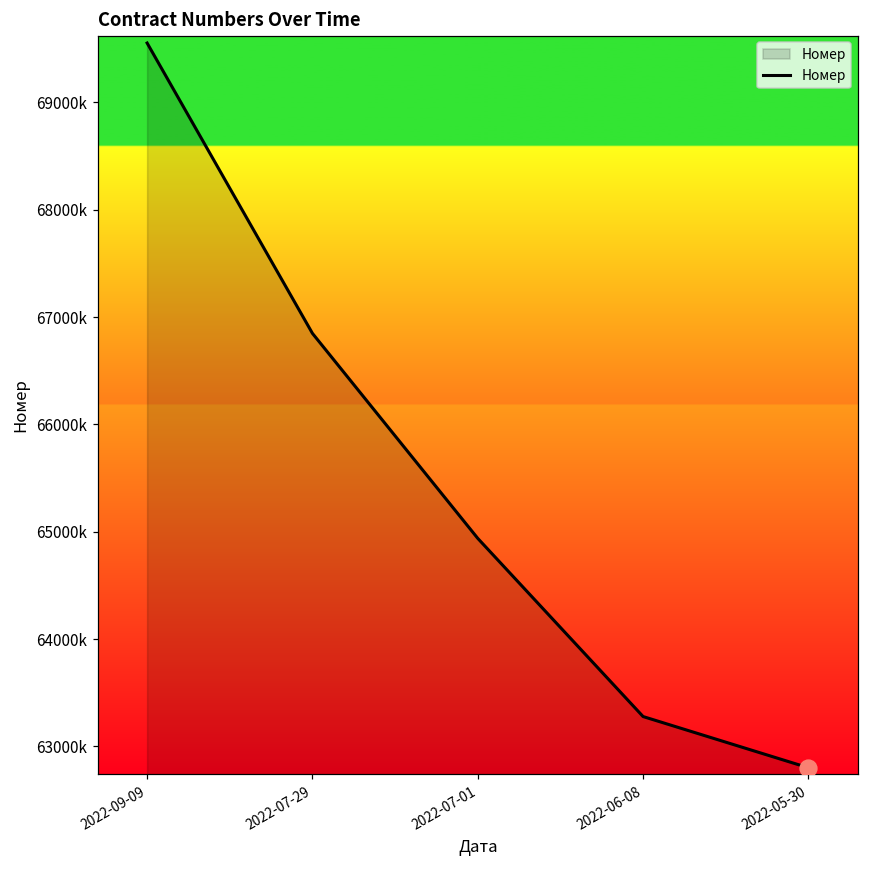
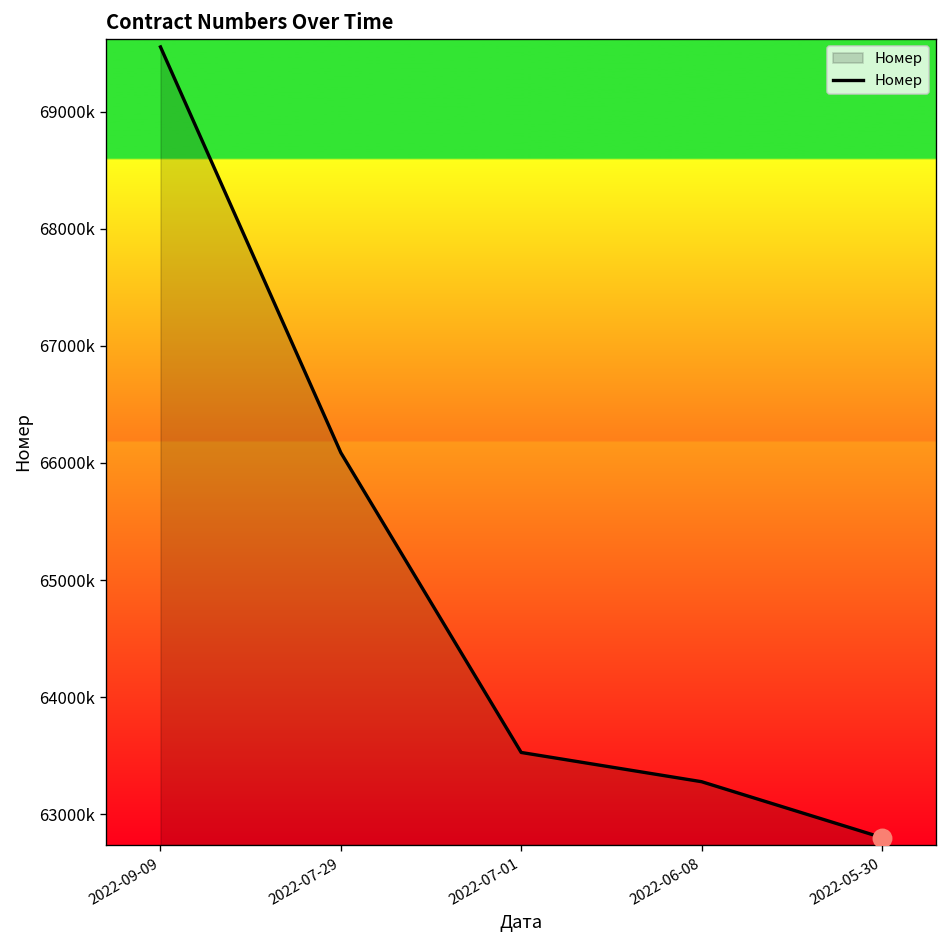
Номер, 2022-07-29: 66800000 -> 66100000
Номер, 2022-07-01: 64900000 -> 63500000
